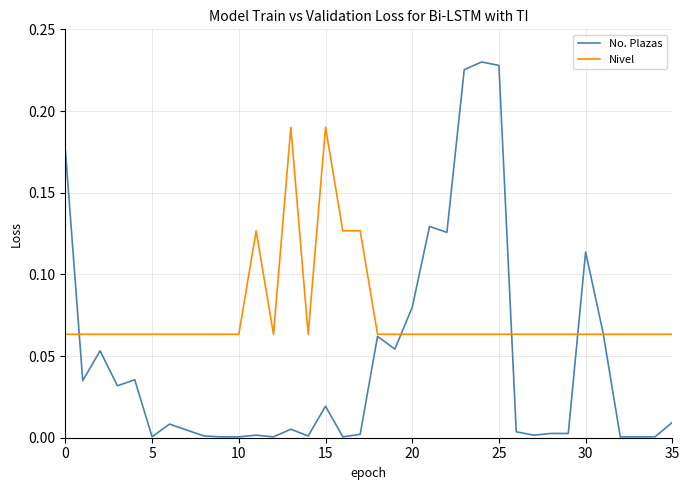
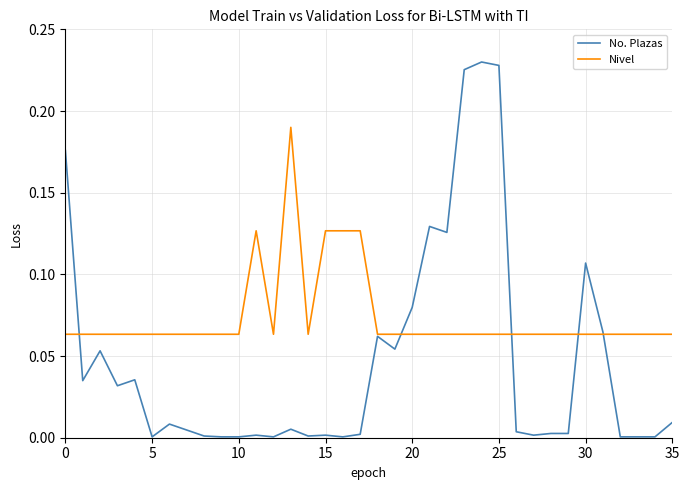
No. Plazas, 15: 0.019 -> 0.002
Nivel, 15: 0.190 -> 0.127
No. Plazas, 30: 0.114 -> 0.107
